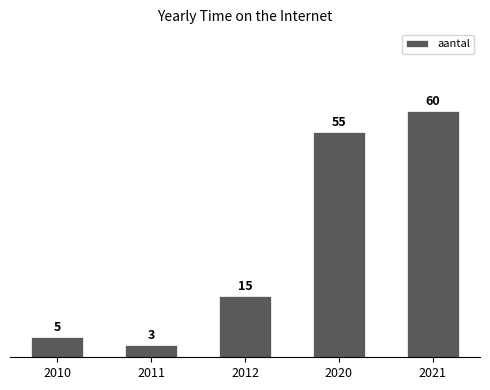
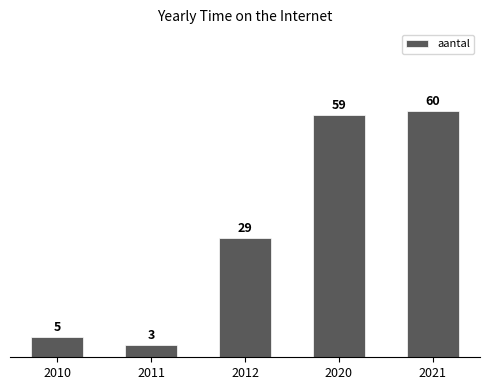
2012: 15 -> 29
2020: 55 -> 59
